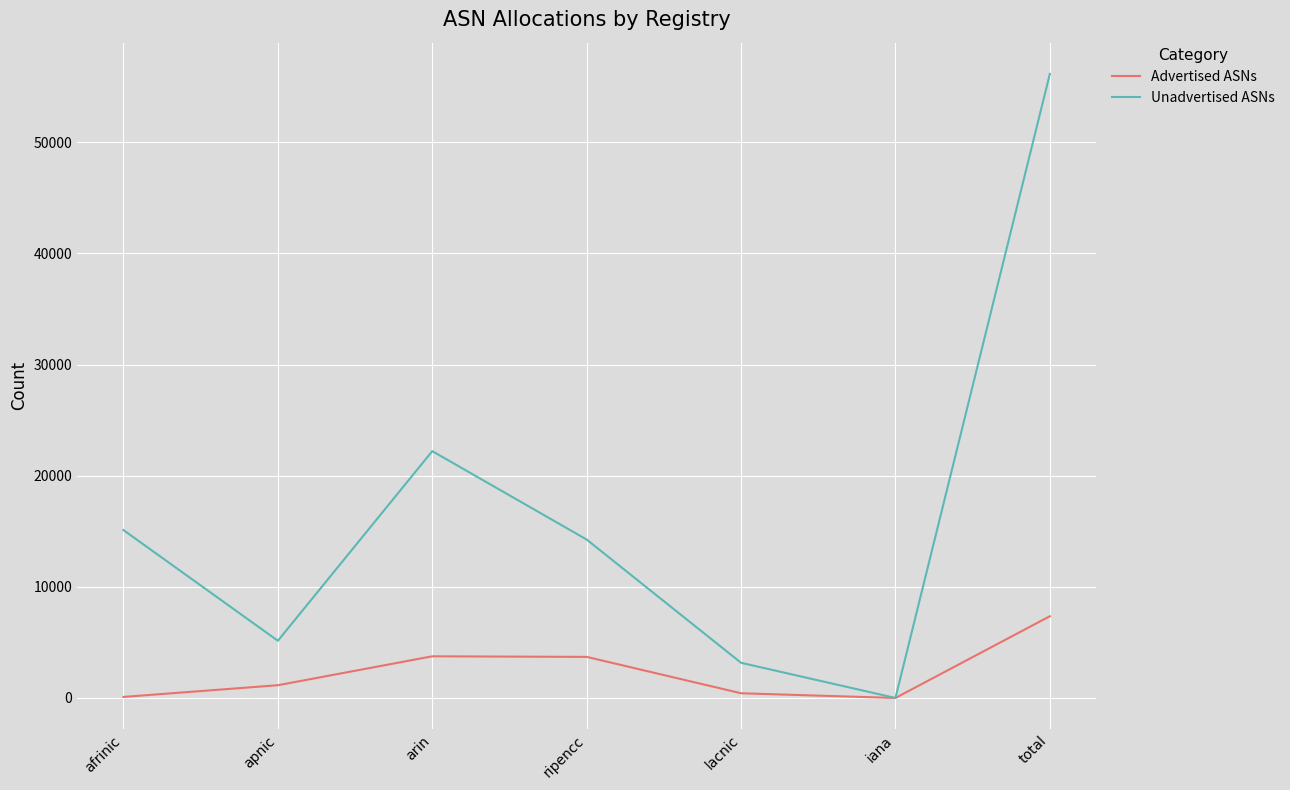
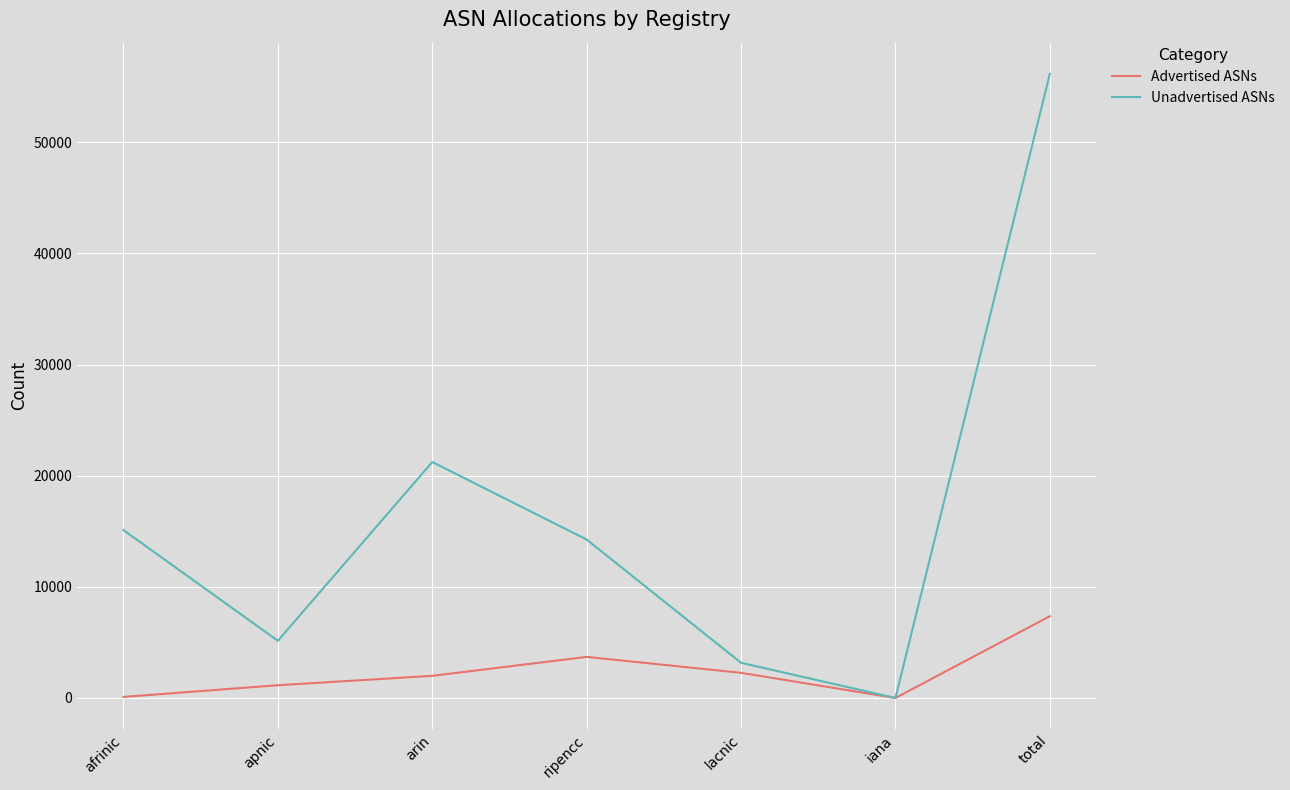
Advertised ASNs, arin: 3700 -> 2000
Unadvertised ASNs, arin: 22200 -> 21200
Advertised ASNs, lacnic: 400 -> 2300
